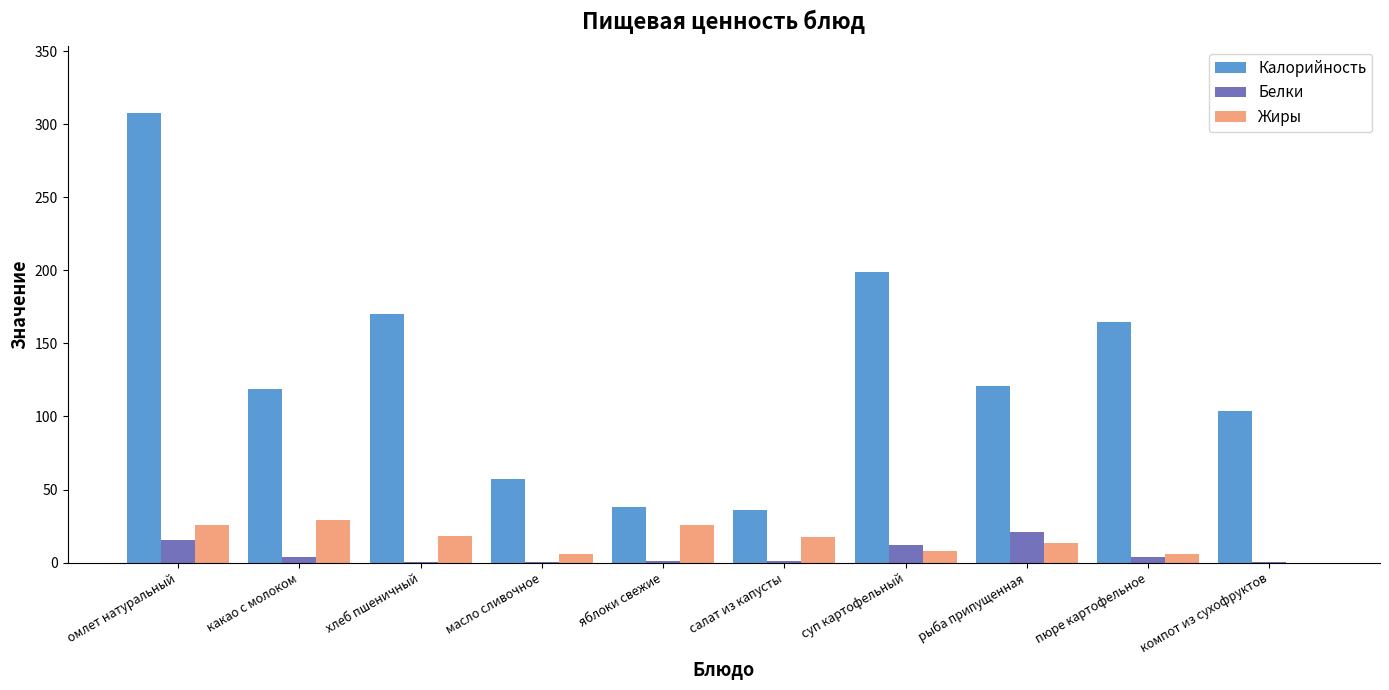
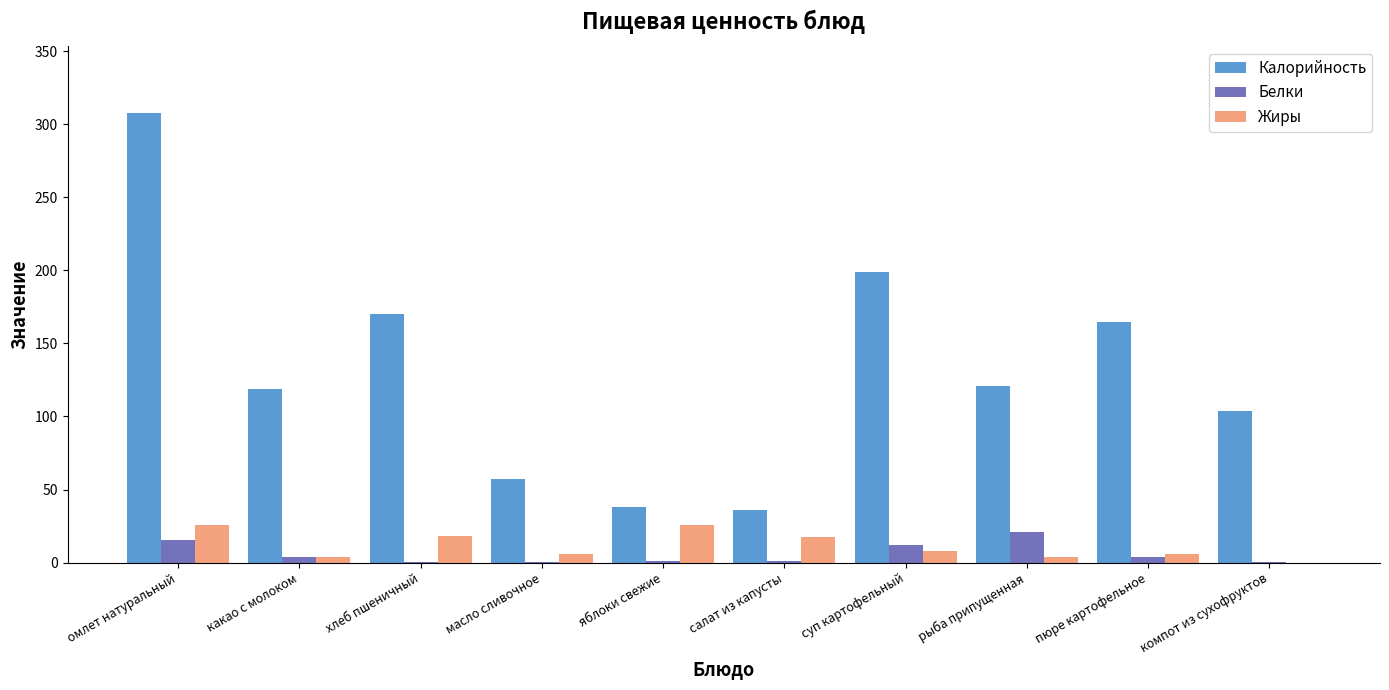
Жиры, какао с молоком: 29 -> 4
Жиры, рыба припущенная: 14 -> 4
